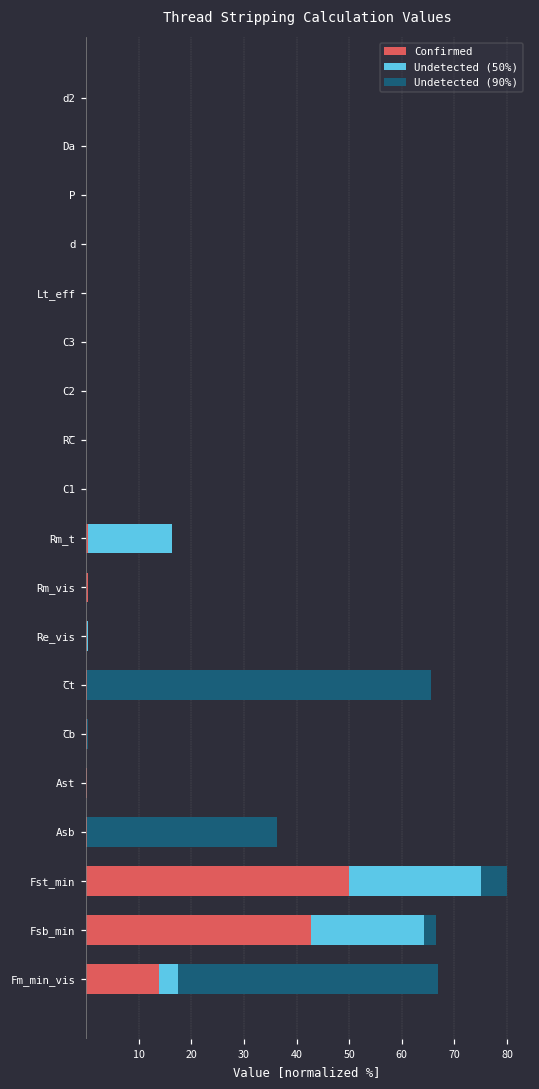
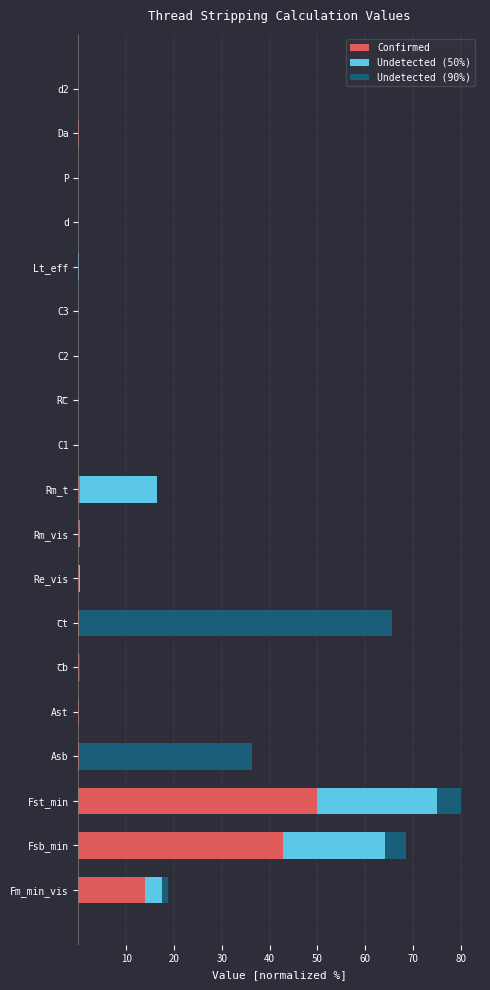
Undetected (90%), Fsb_min: 2 -> 4
Undetected (90%), Fm_min_vis: 49 -> 1
